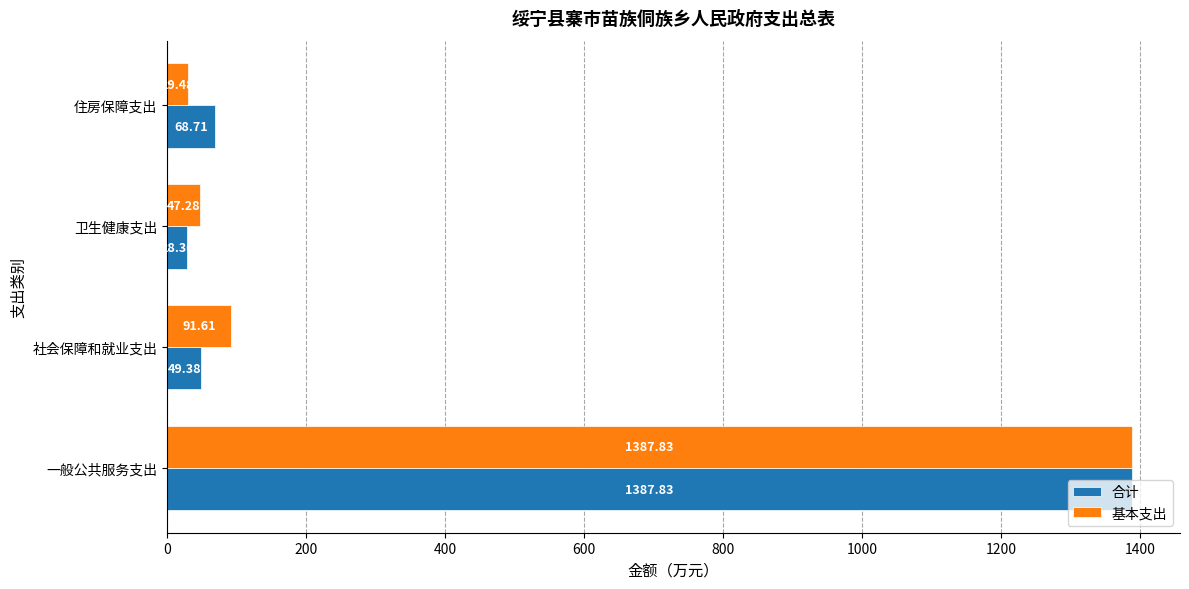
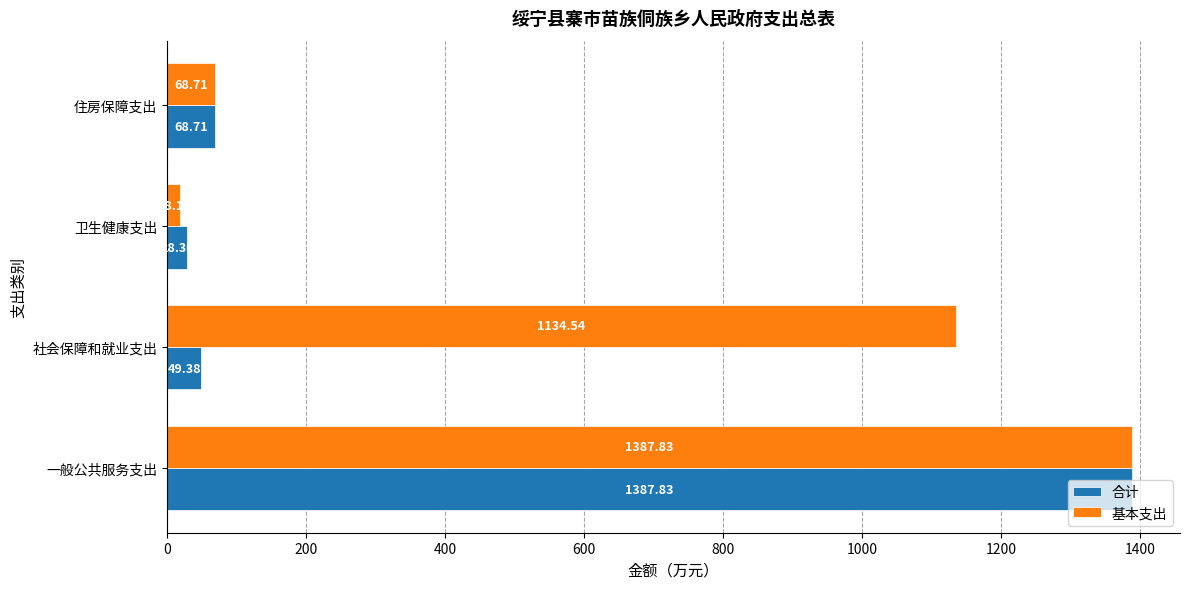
基本支出, 住房保障支出: 29.48 -> 68.71
基本支出, 卫生健康支出: 50 -> 20
基本支出, 社会保障和就业支出: 91.61 -> 1134.54
